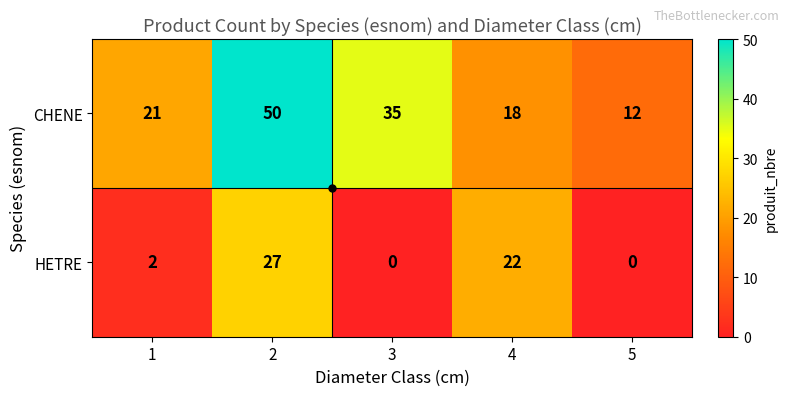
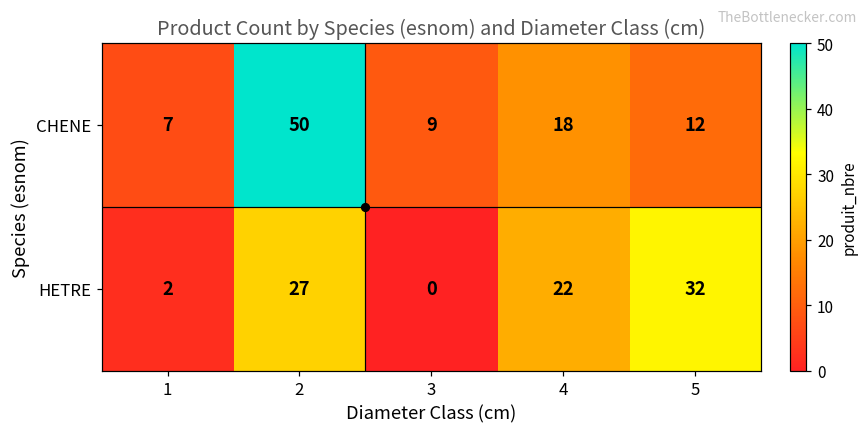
CHENE, 1: 21 -> 7
CHENE, 3: 35 -> 9
HETRE, 5: 0 -> 32
